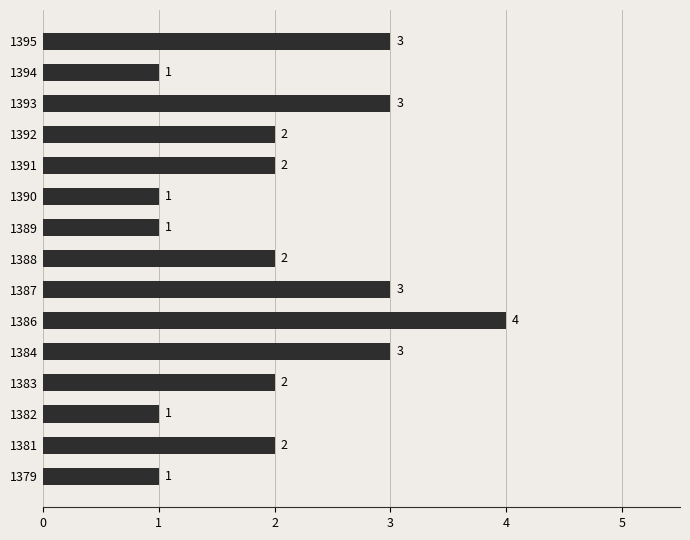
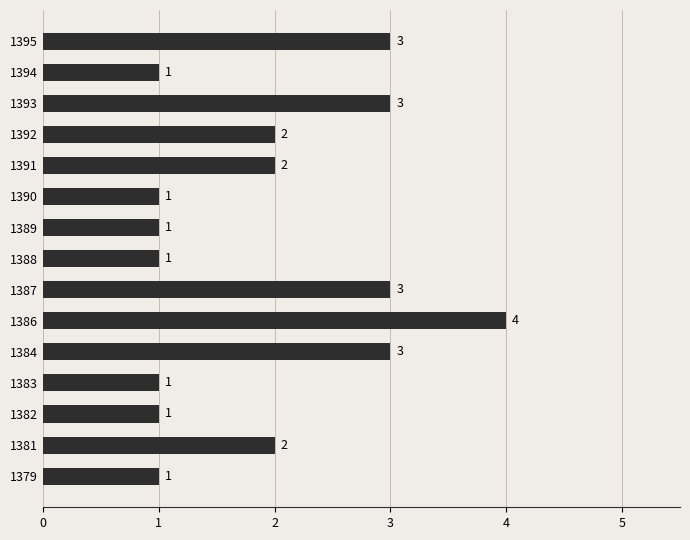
1388: 2 -> 1
1383: 2 -> 1
